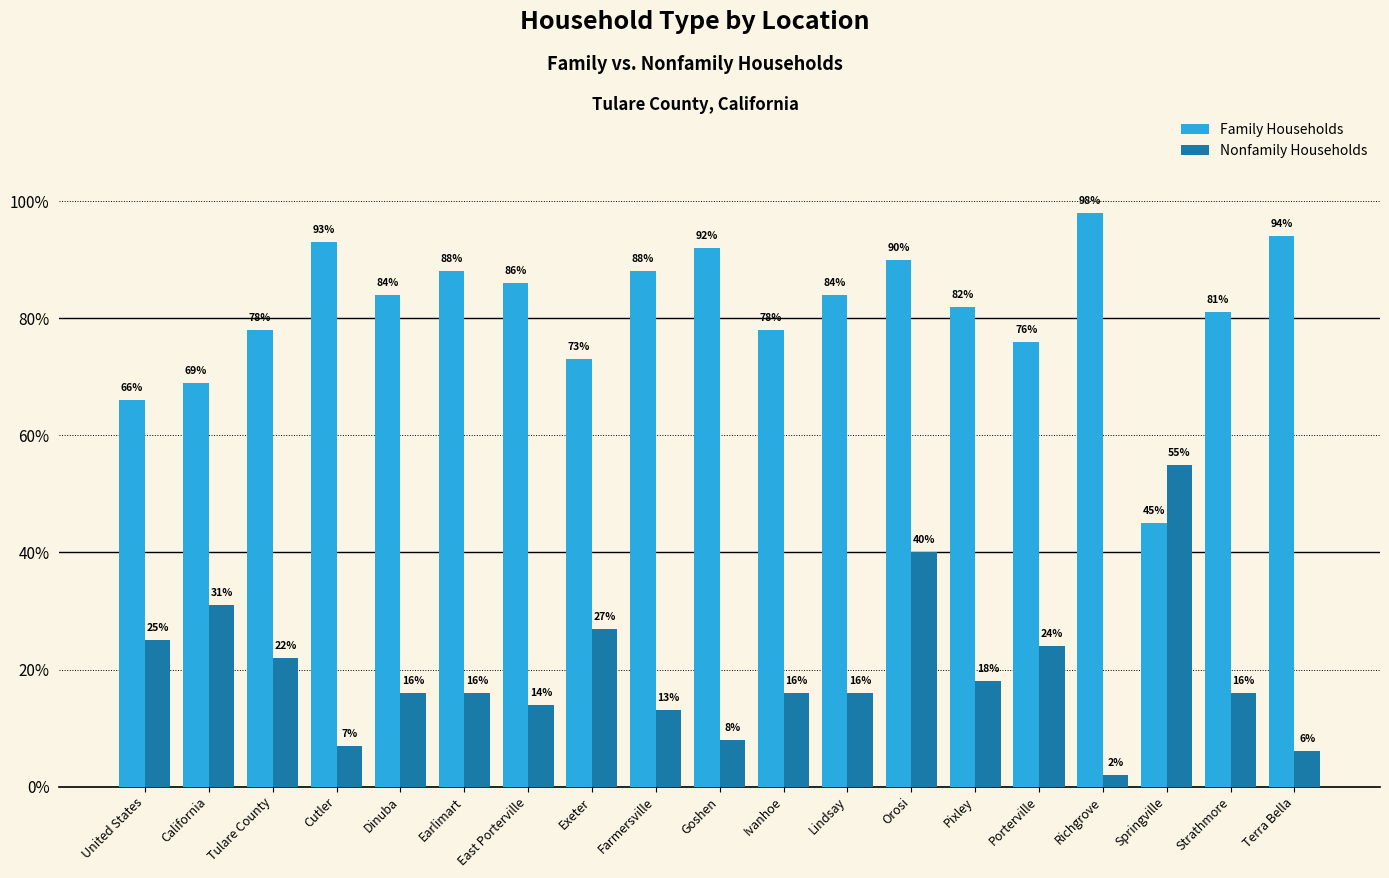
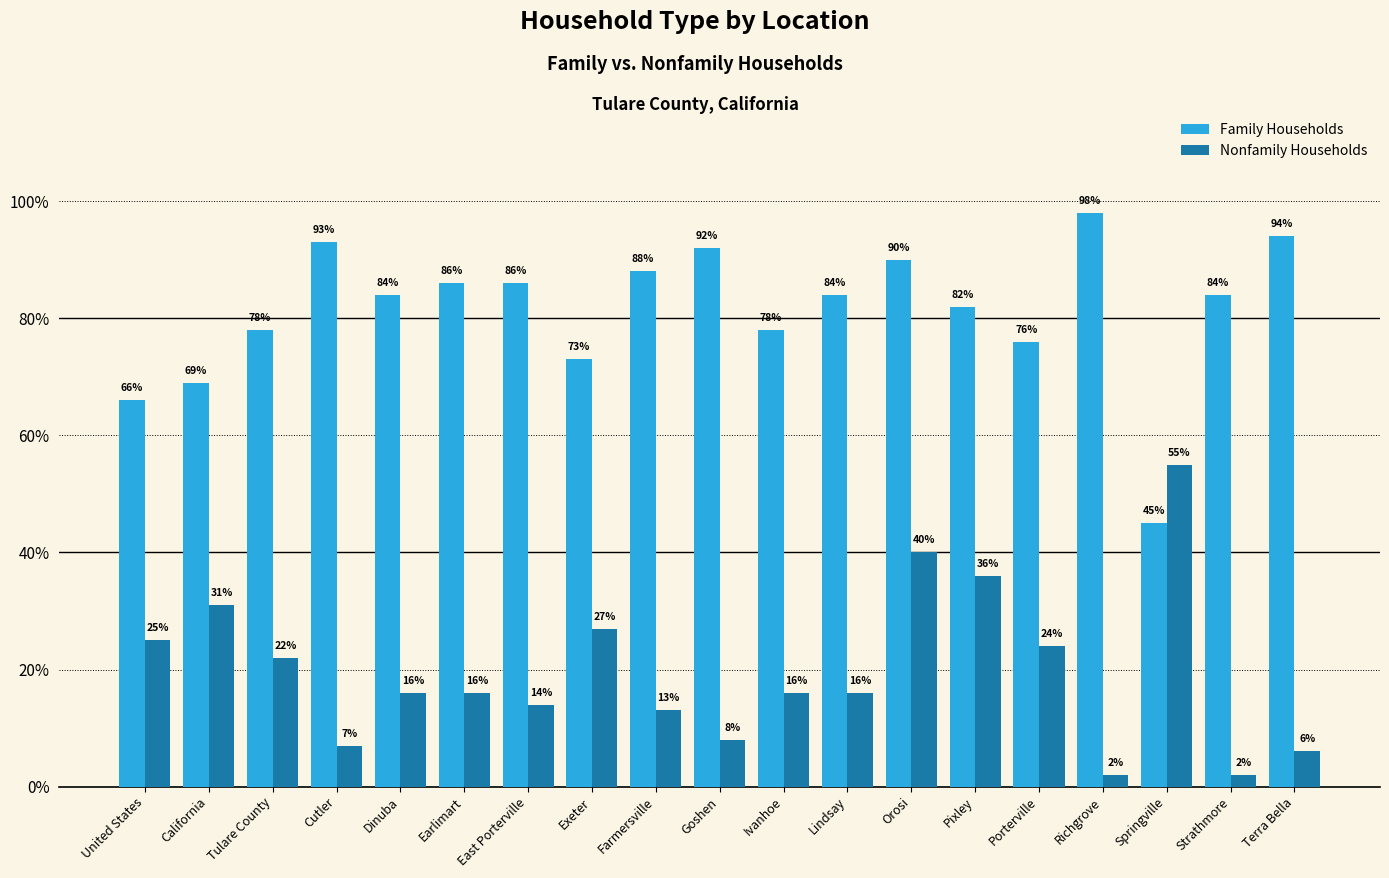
Family Households, Earlimart: 88% -> 86%
Nonfamily Households, Pixley: 18% -> 36%
Family Households, Strathmore: 81% -> 84%
Nonfamily Households, Strathmore: 16% -> 2%
